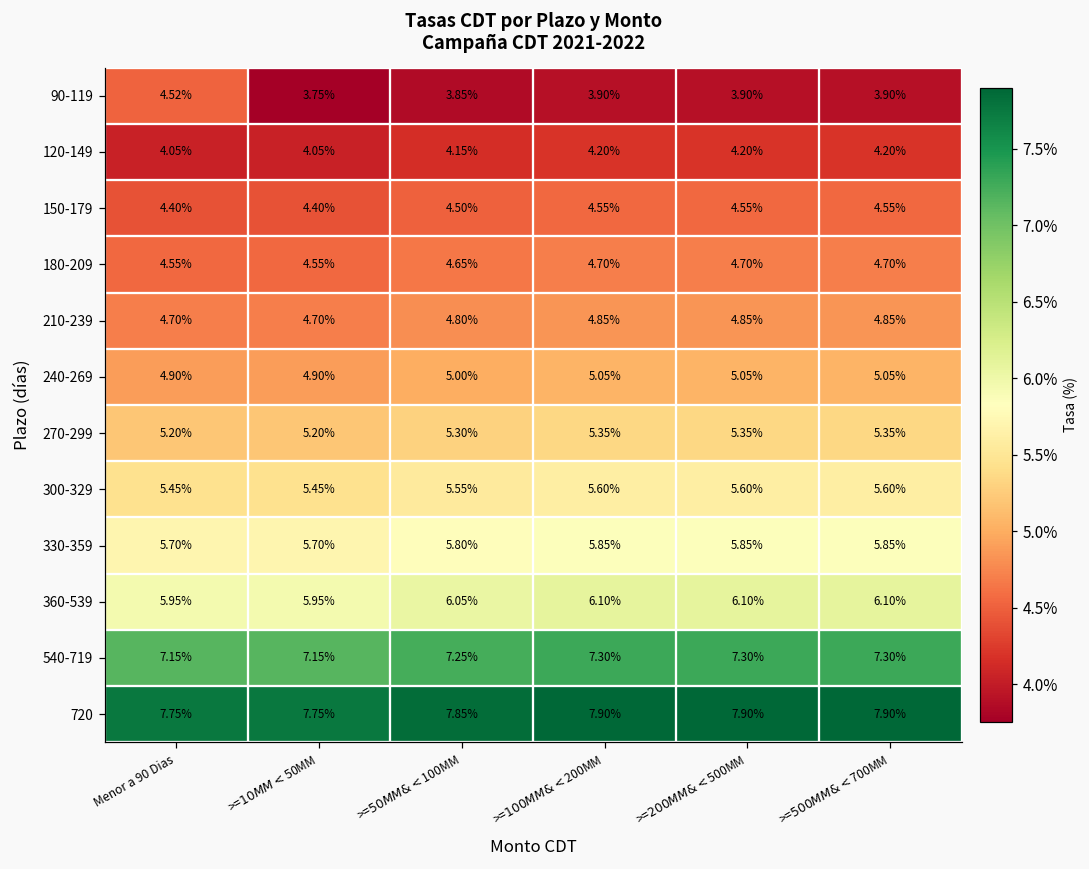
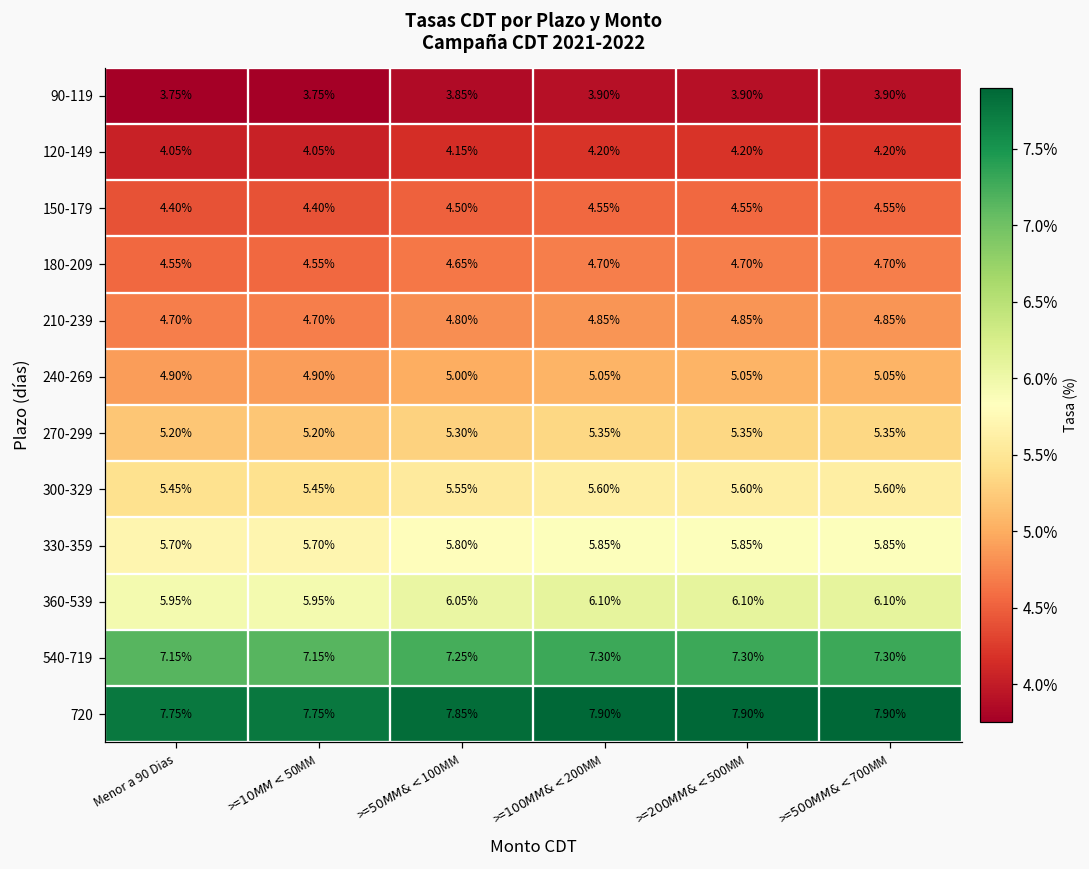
90-119, Menor a 90 Dias: 4.52% -> 3.75%
